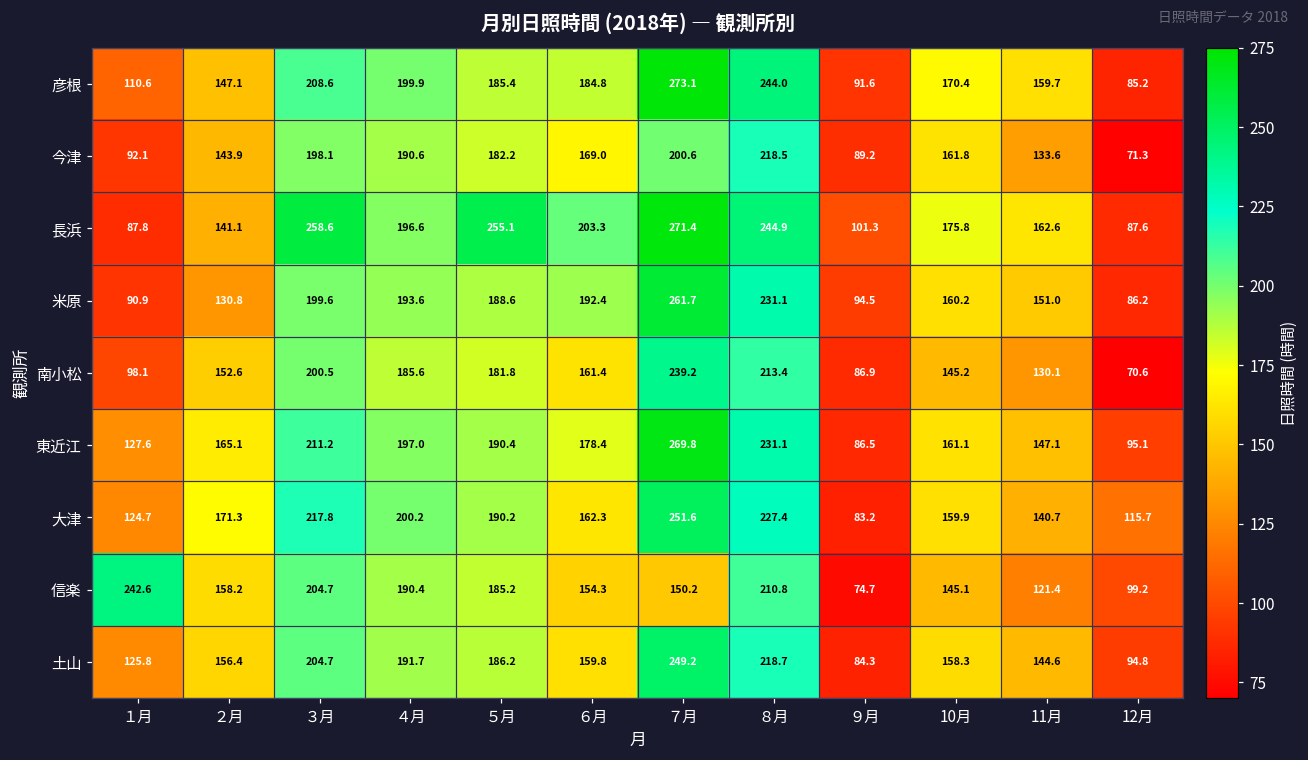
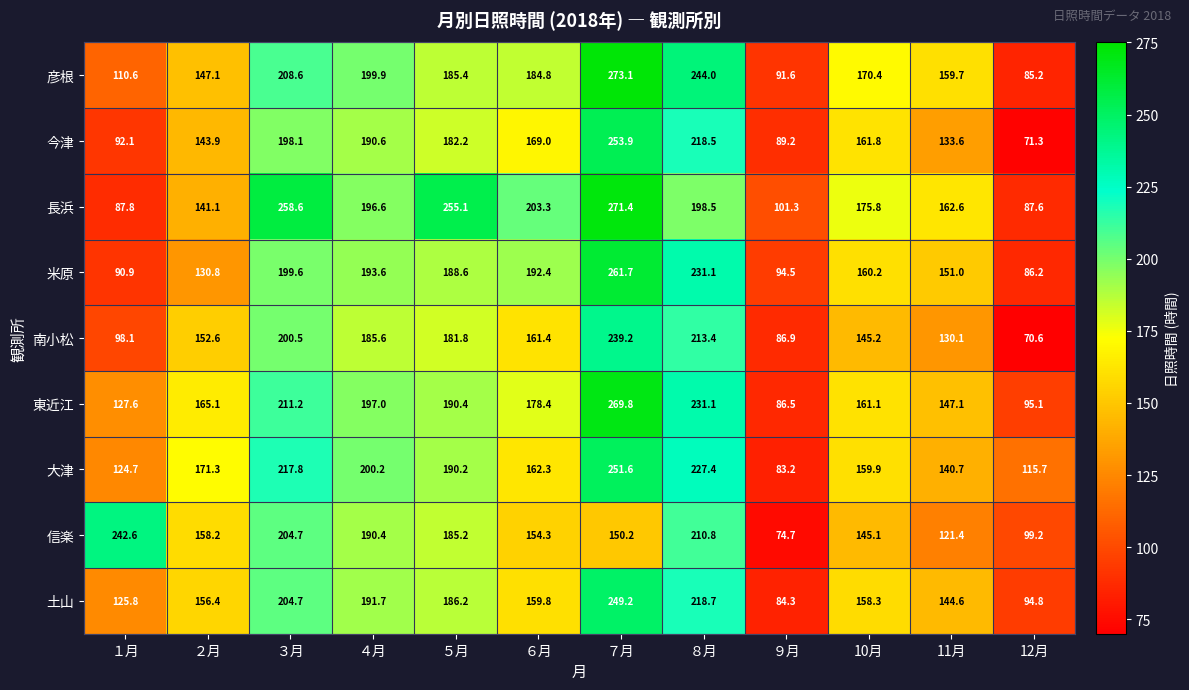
今津, ７月: 200.6 -> 253.9
長浜, ８月: 244.9 -> 198.5
